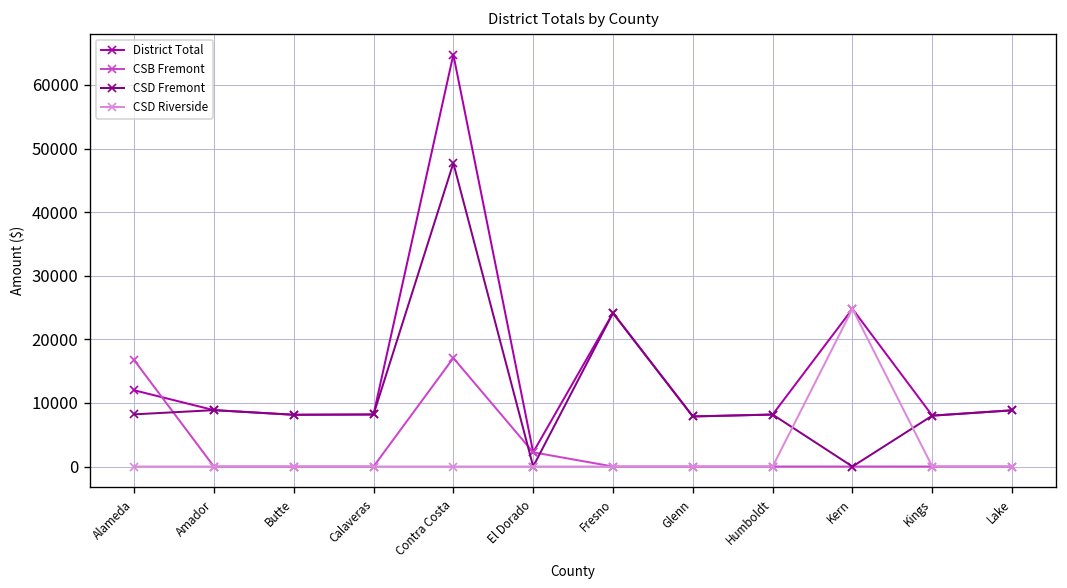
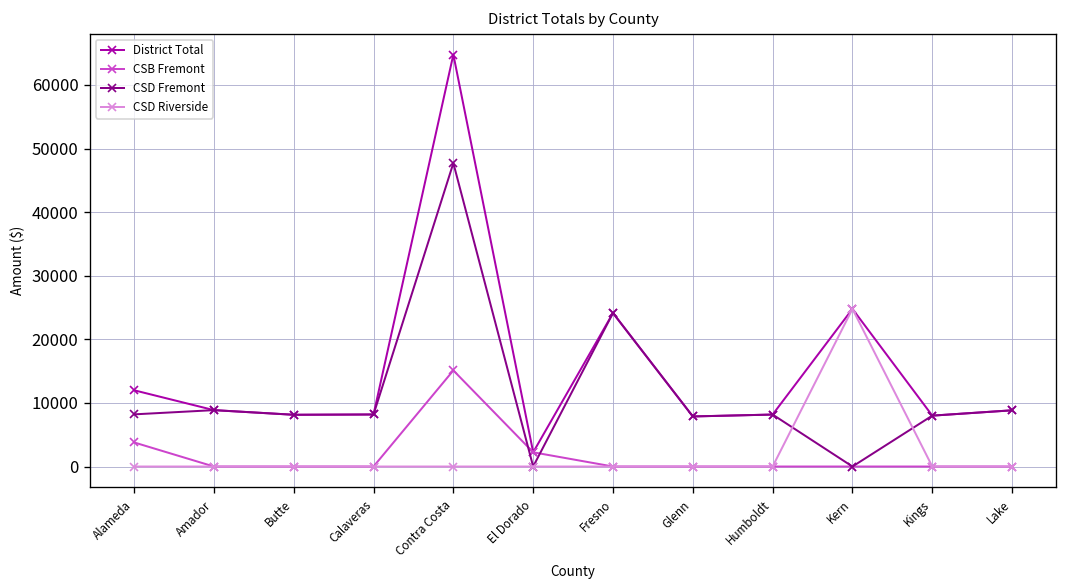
CSB Fremont, Alameda: 17000 -> 4000
CSB Fremont, Contra Costa: 17000 -> 15000
